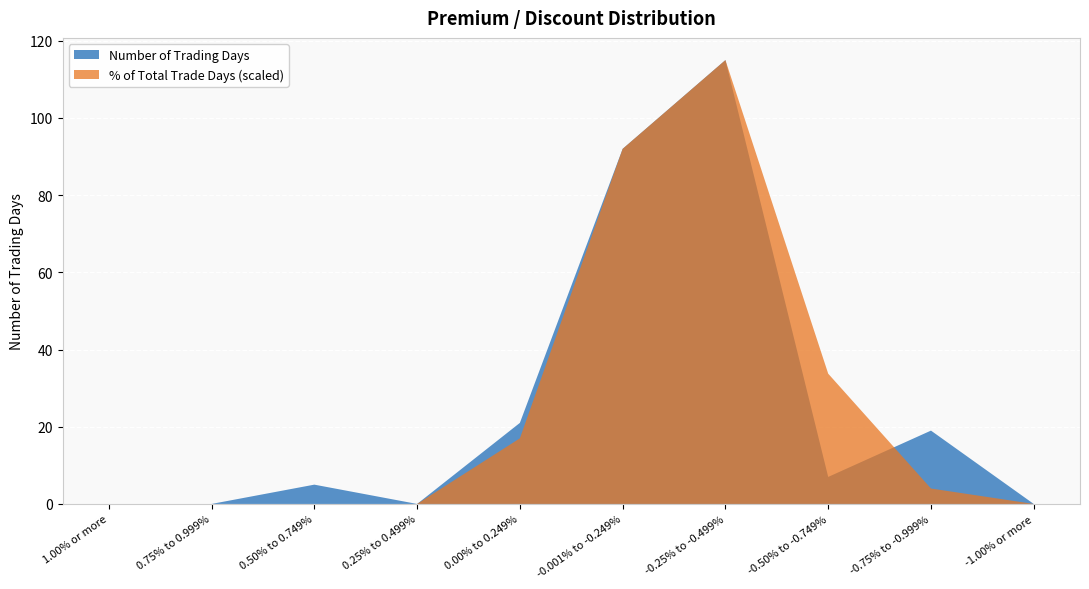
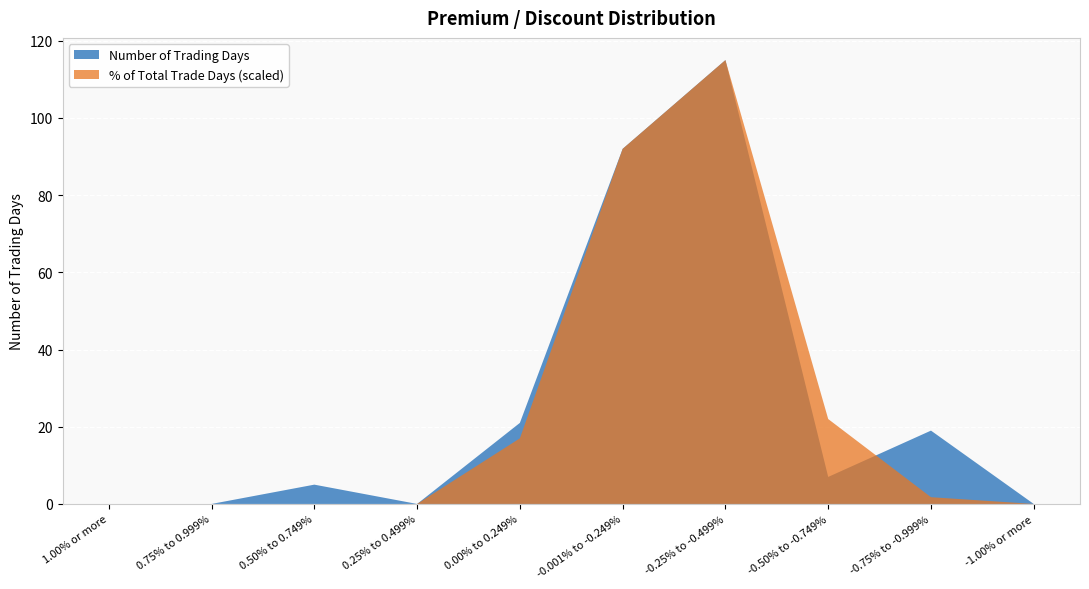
% of Total Trade Days (scaled), -0.50% to -0.749%: 34 -> 22
% of Total Trade Days (scaled), -0.75% to -0.999%: 4 -> 2
